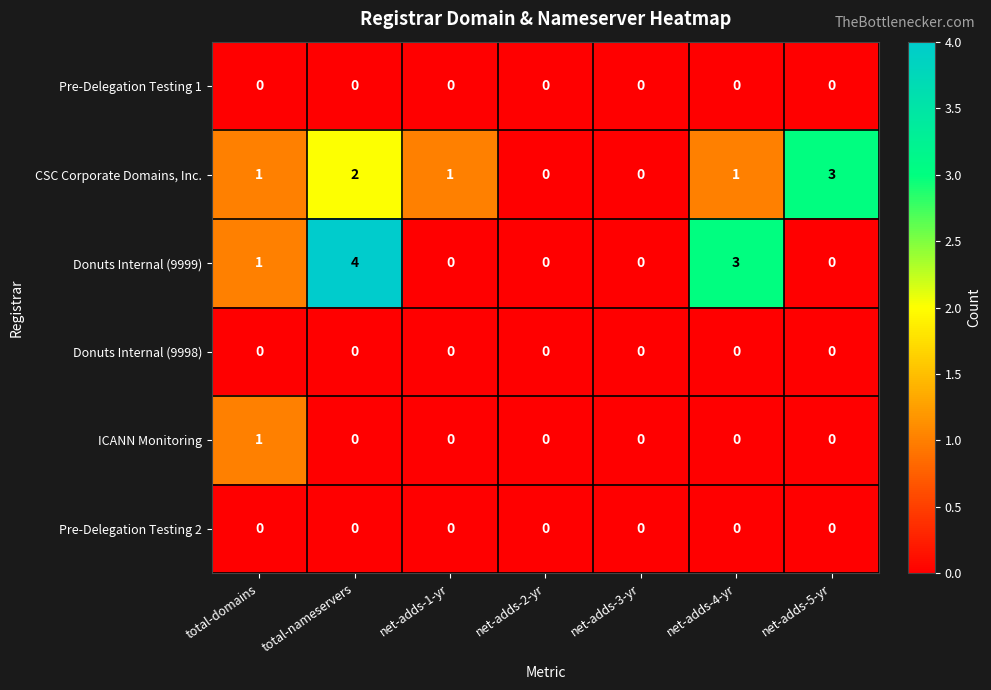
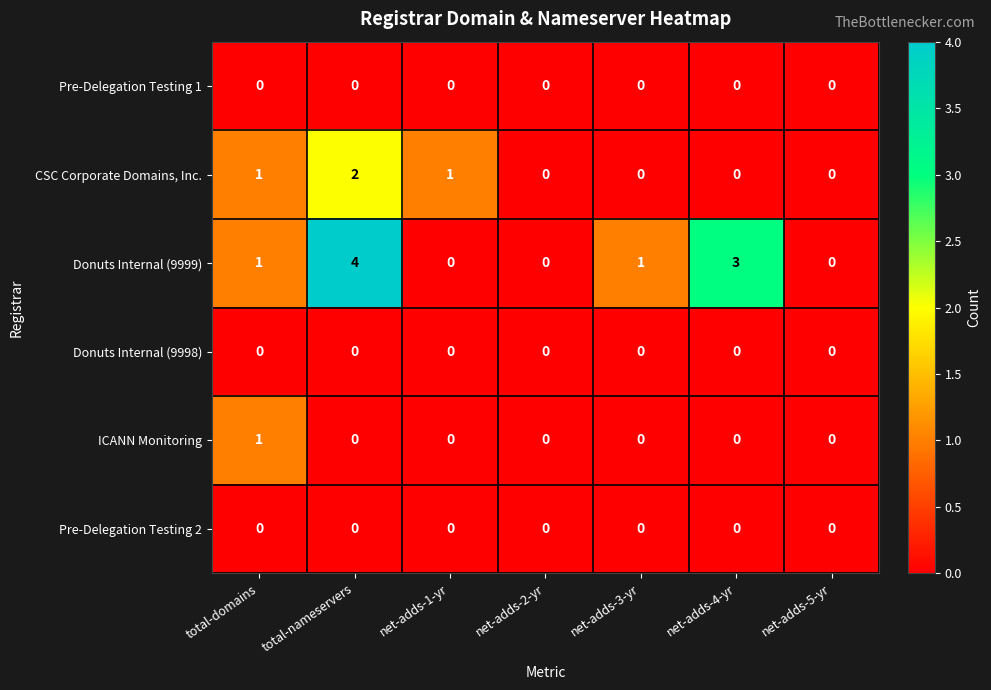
CSC Corporate Domains, Inc., net-adds-4-yr: 1 -> 0
CSC Corporate Domains, Inc., net-adds-5-yr: 3 -> 0
Donuts Internal (9999), net-adds-3-yr: 0 -> 1
